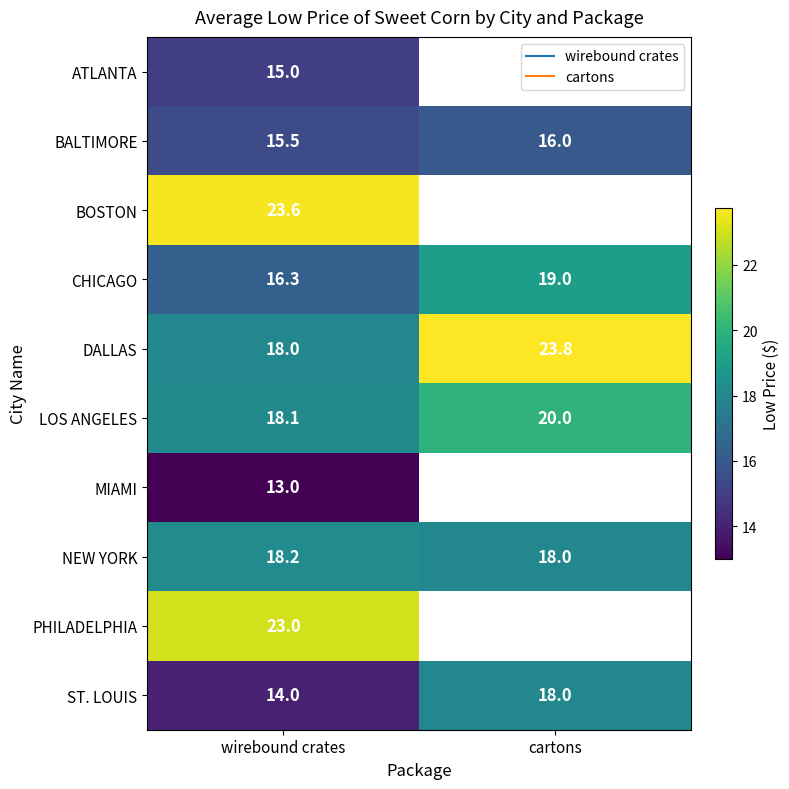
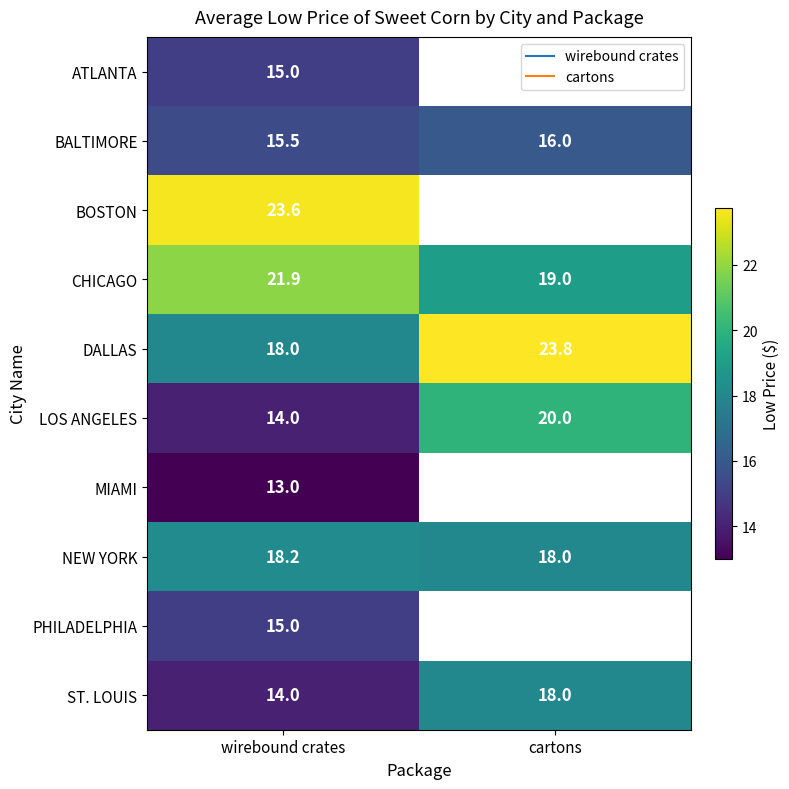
CHICAGO, wirebound crates: 16.3 -> 21.9
LOS ANGELES, wirebound crates: 18.1 -> 14.0
PHILADELPHIA, wirebound crates: 23.0 -> 15.0
